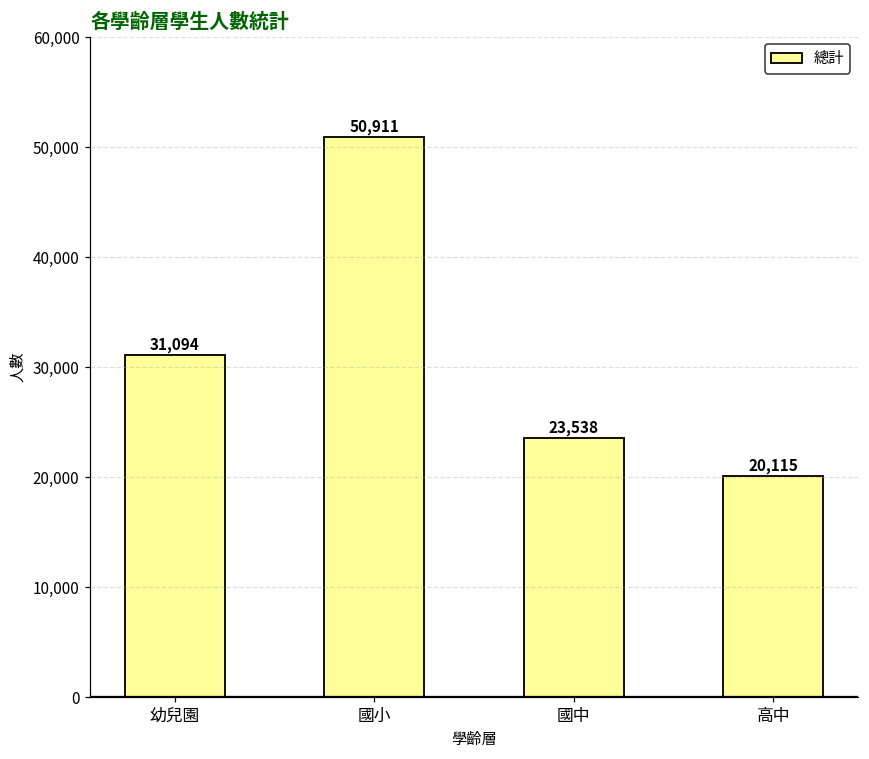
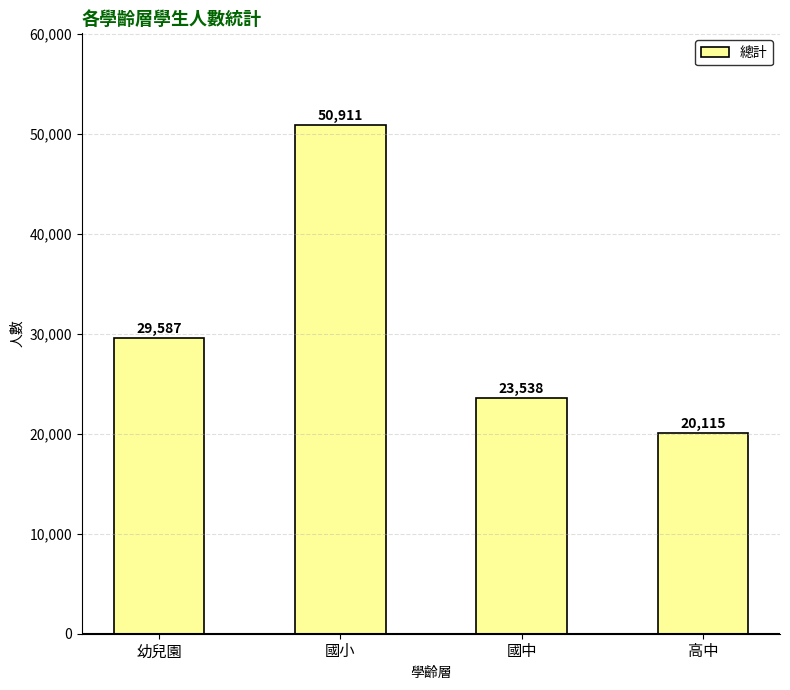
幼兒園: 31,094 -> 29,587
